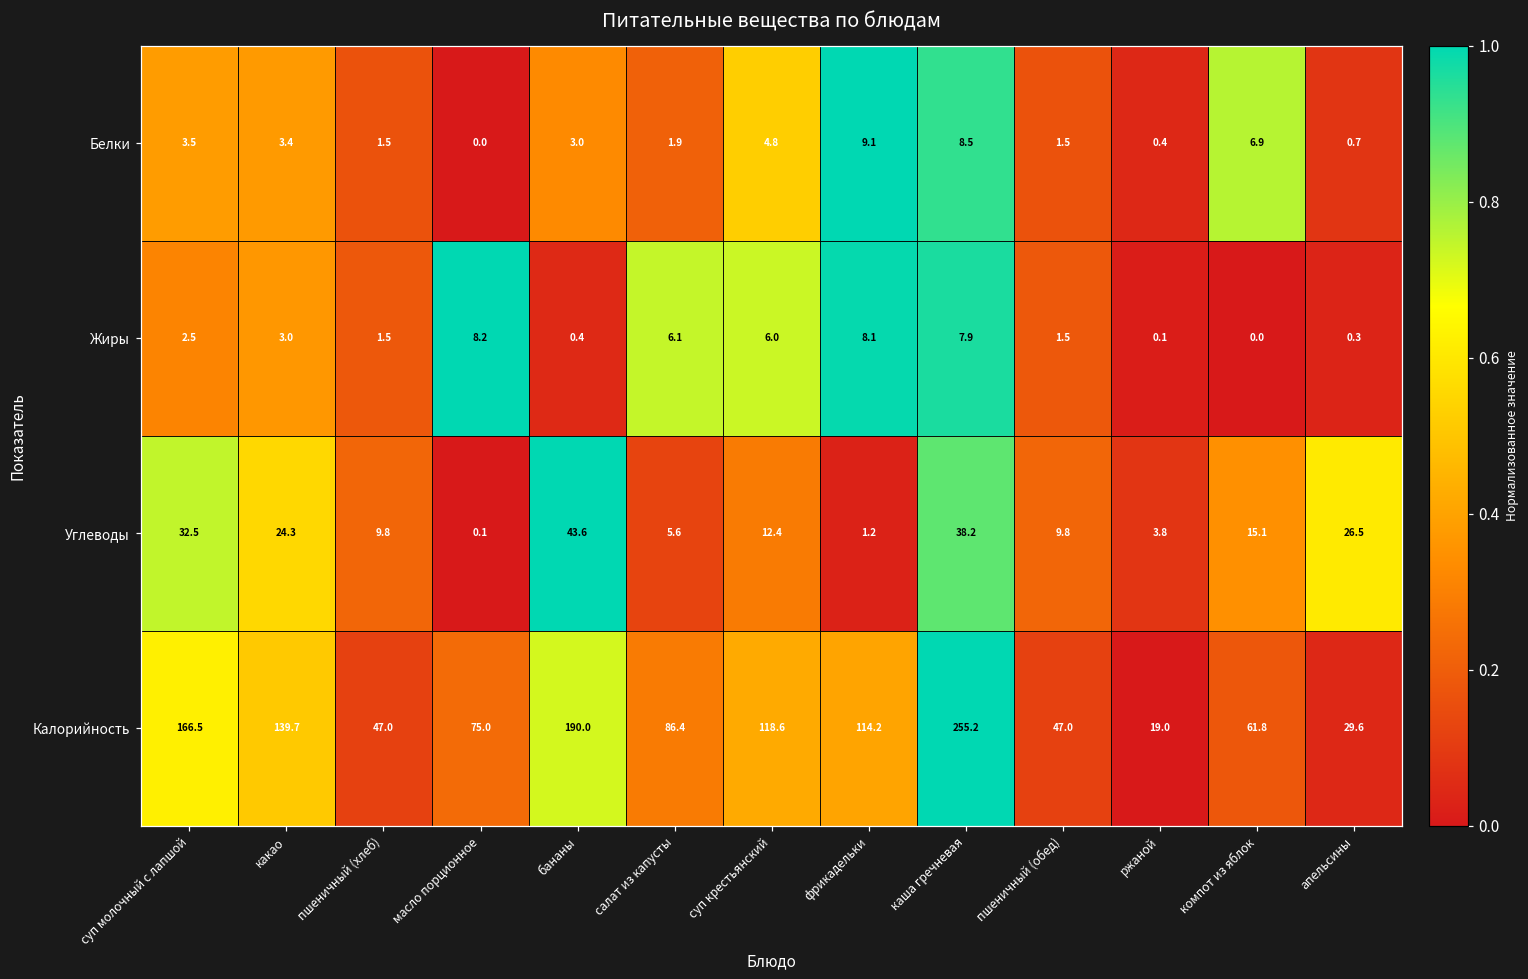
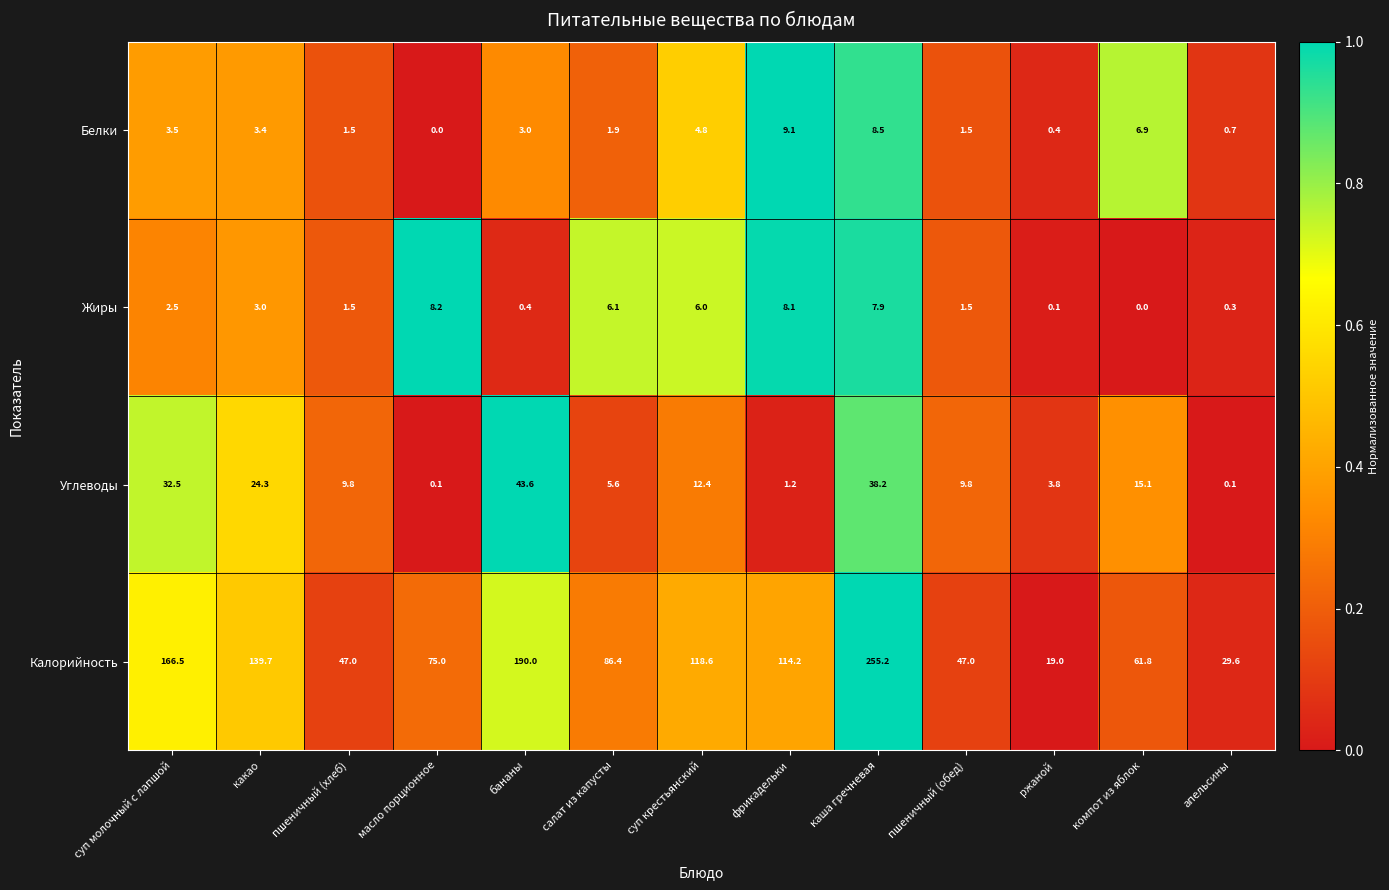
Углеводы, апельсины: 26.5 -> 0.1
